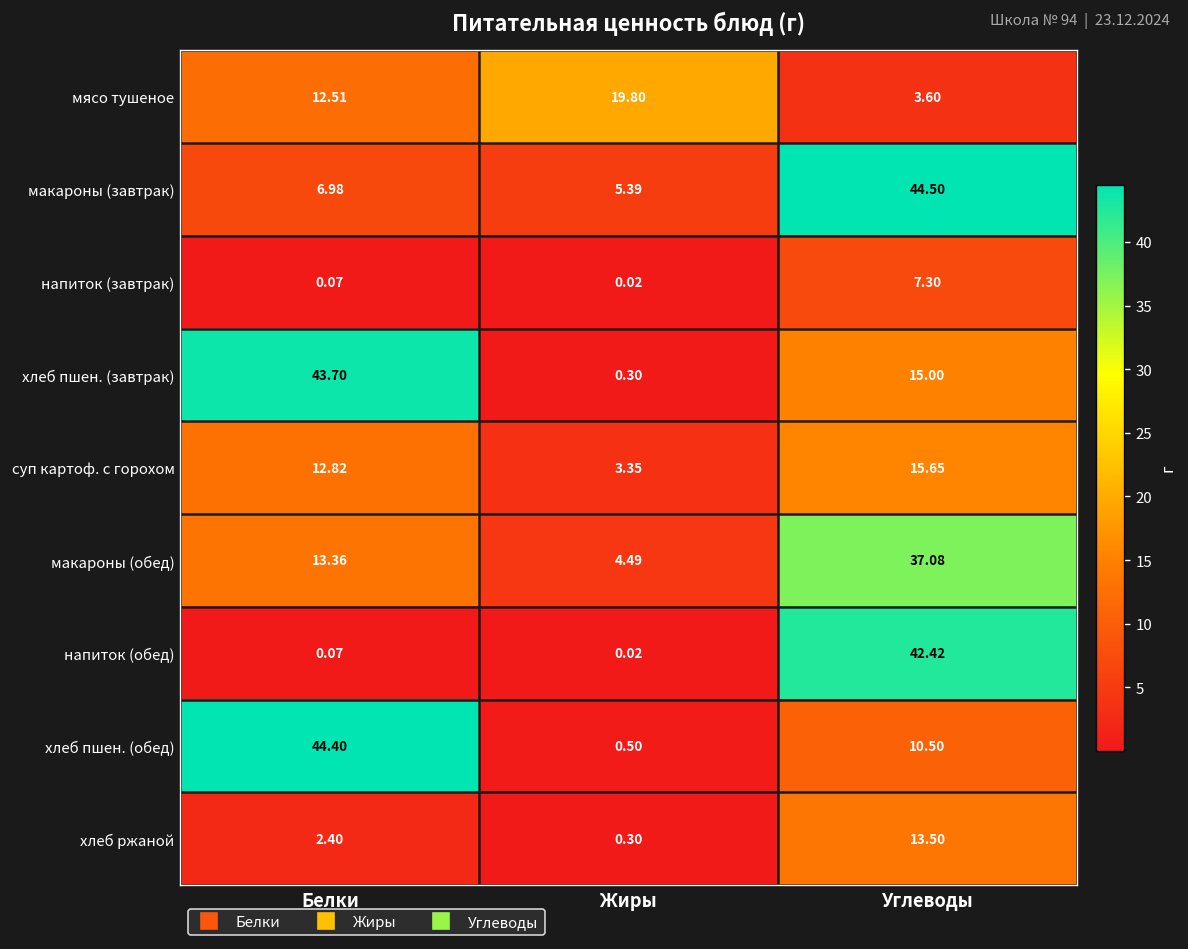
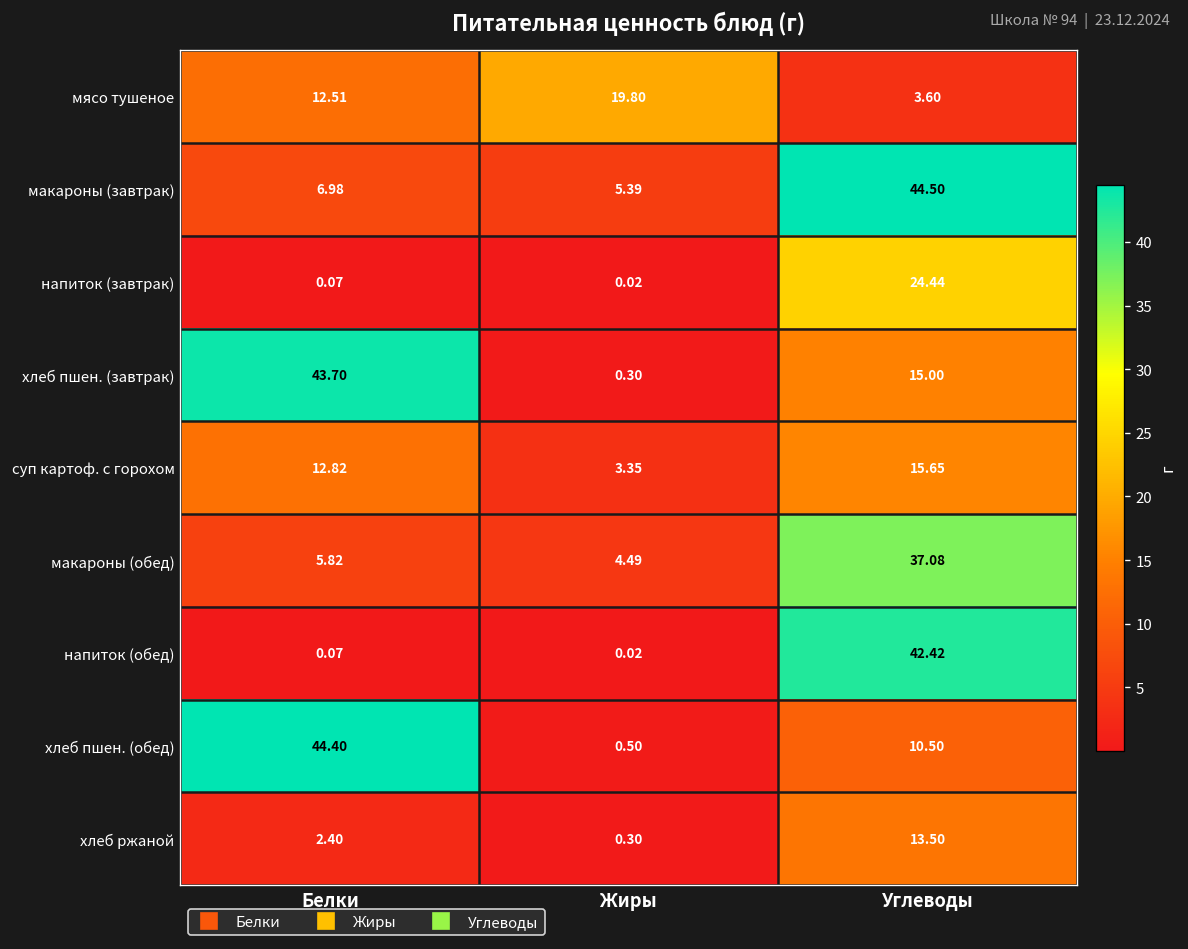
напиток (завтрак), Углеводы: 7.30 -> 24.44
макароны (обед), Белки: 13.36 -> 5.82
